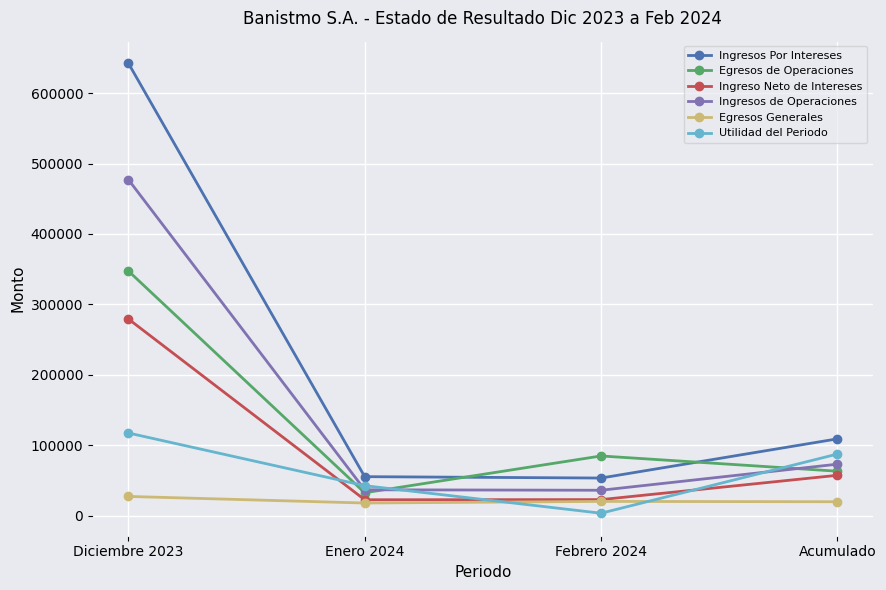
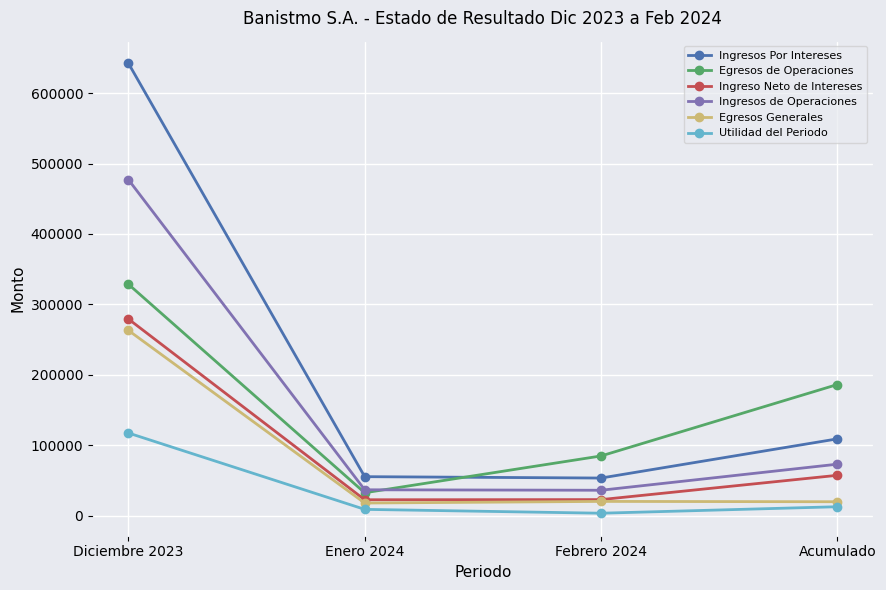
Egresos de Operaciones, Diciembre 2023: 350000 -> 330000
Egresos Generales, Diciembre 2023: 30000 -> 260000
Utilidad del Periodo, Enero 2024: 40000 -> 10000
Egresos de Operaciones, Acumulado: 60000 -> 190000
Utilidad del Periodo, Acumulado: 90000 -> 10000
